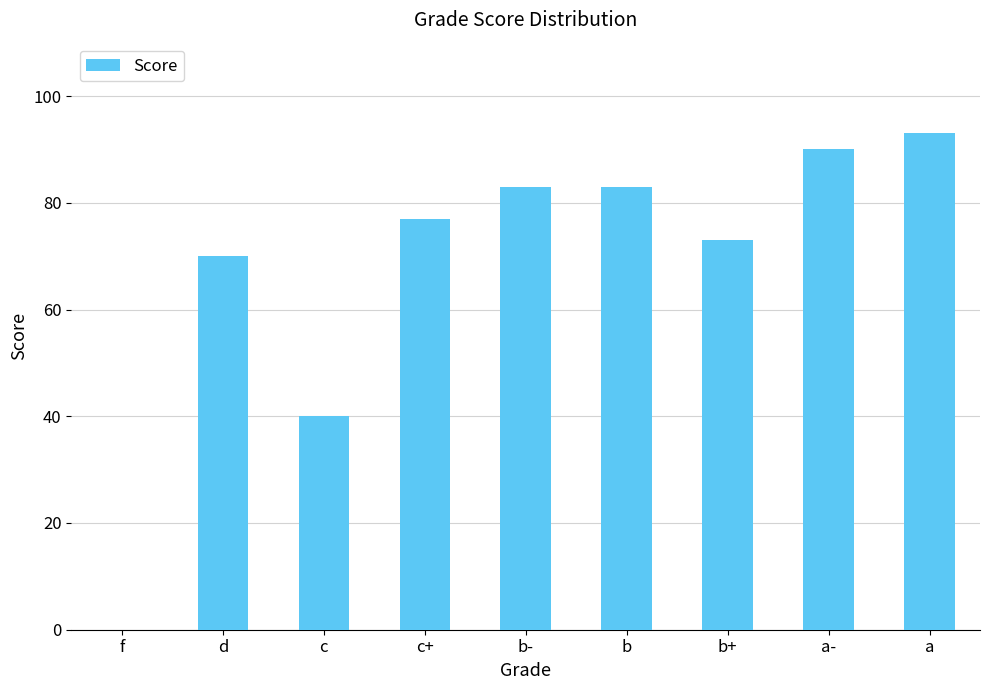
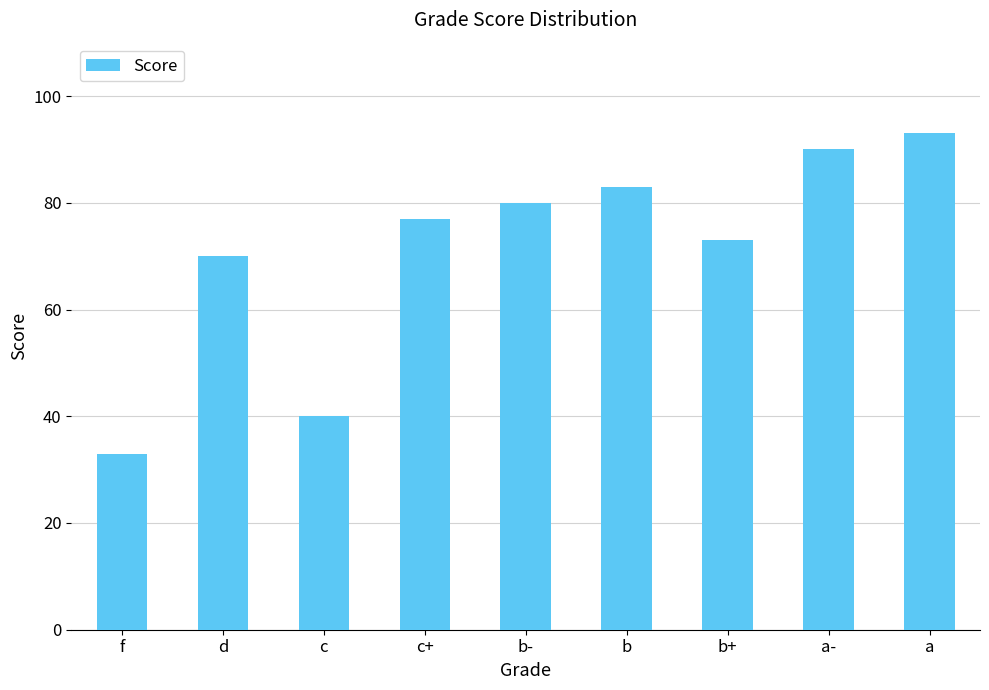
f: 0 -> 33
b-: 83 -> 80
